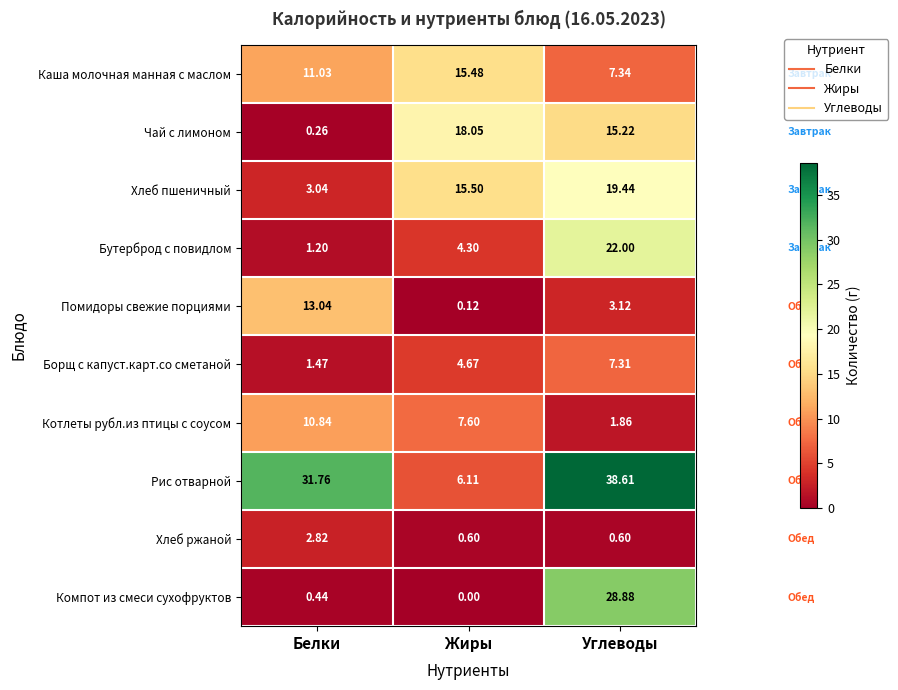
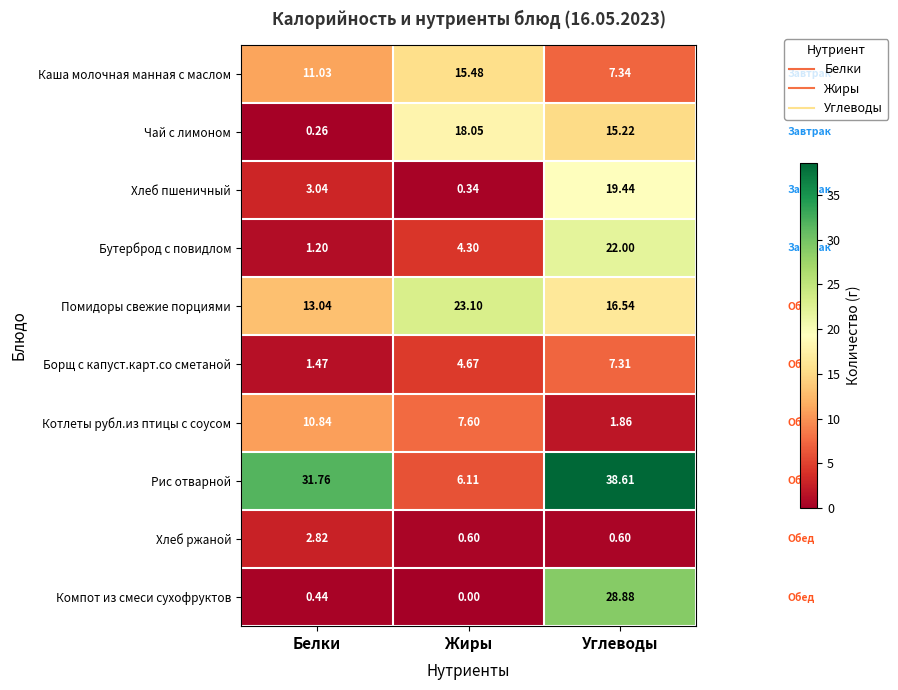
Хлеб пшеничный, Жиры: 15.50 -> 0.34
Помидоры свежие порциями, Жиры: 0.12 -> 23.10
Помидоры свежие порциями, Углеводы: 3.12 -> 16.54
